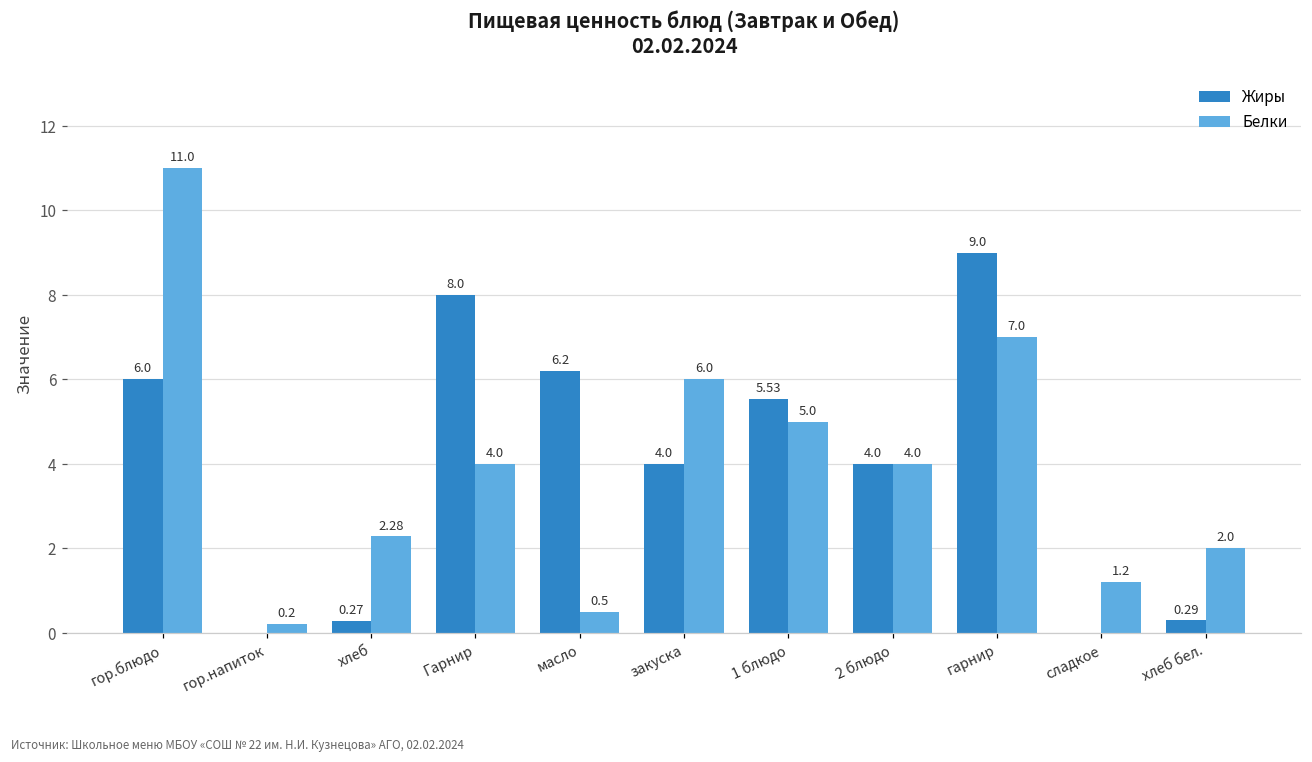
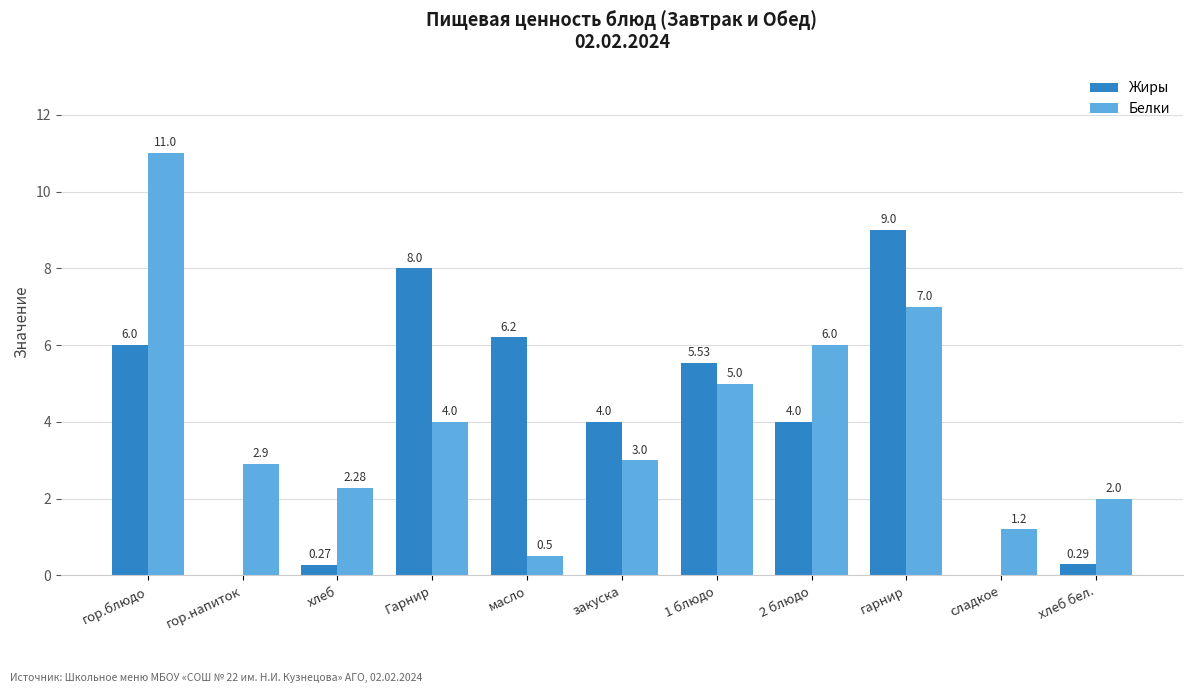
Белки, гор.напиток: 0.2 -> 2.9
Белки, закуска: 6.0 -> 3.0
Белки, 2 блюдо: 4.0 -> 6.0
